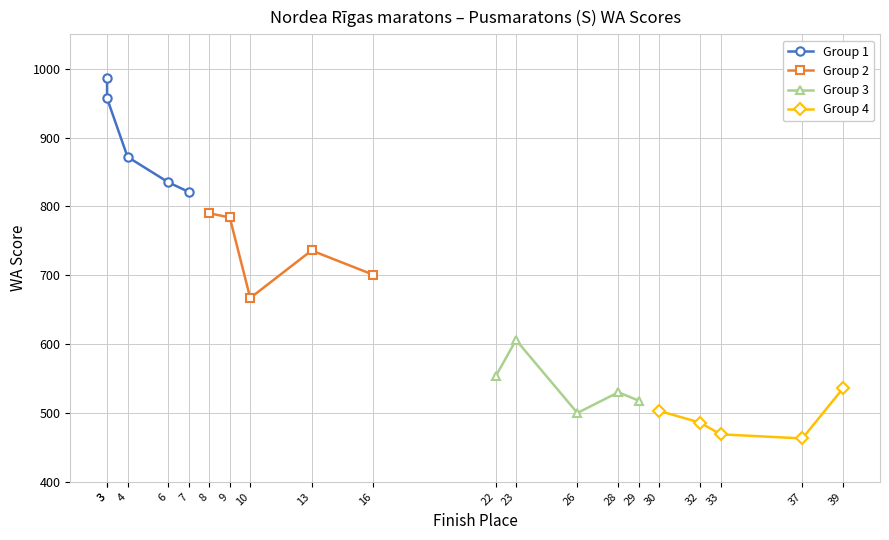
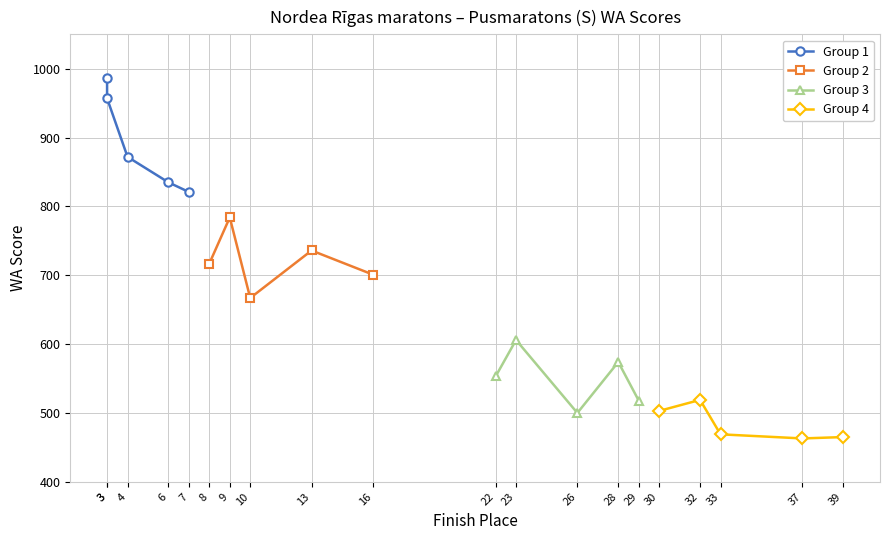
Group 2, 8: 790 -> 720
Group 3, 28: 530 -> 570
Group 4, 32: 490 -> 520
Group 4, 39: 540 -> 470
